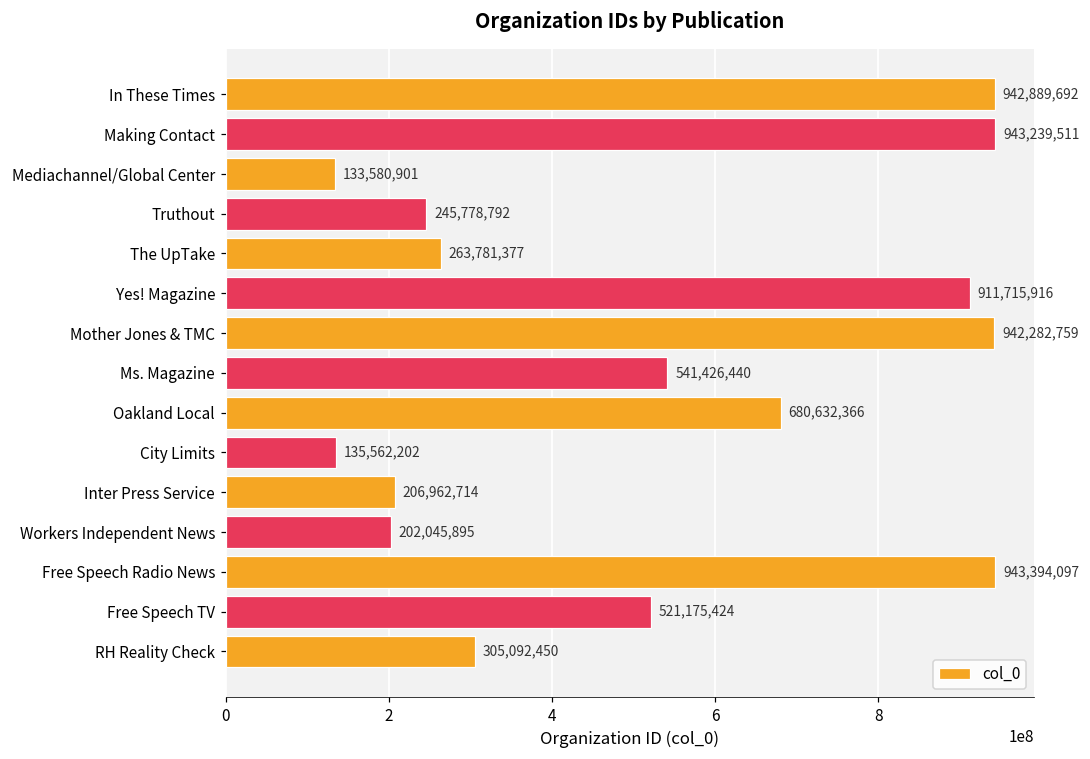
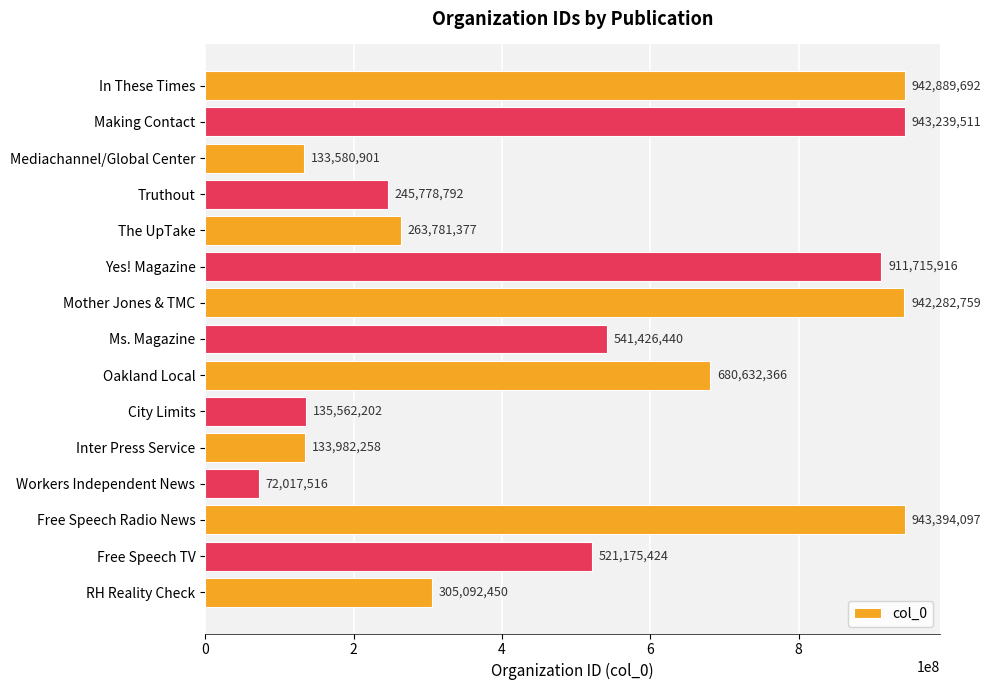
Inter Press Service: 206,962,714 -> 133,982,258
Workers Independent News: 202,045,895 -> 72,017,516
